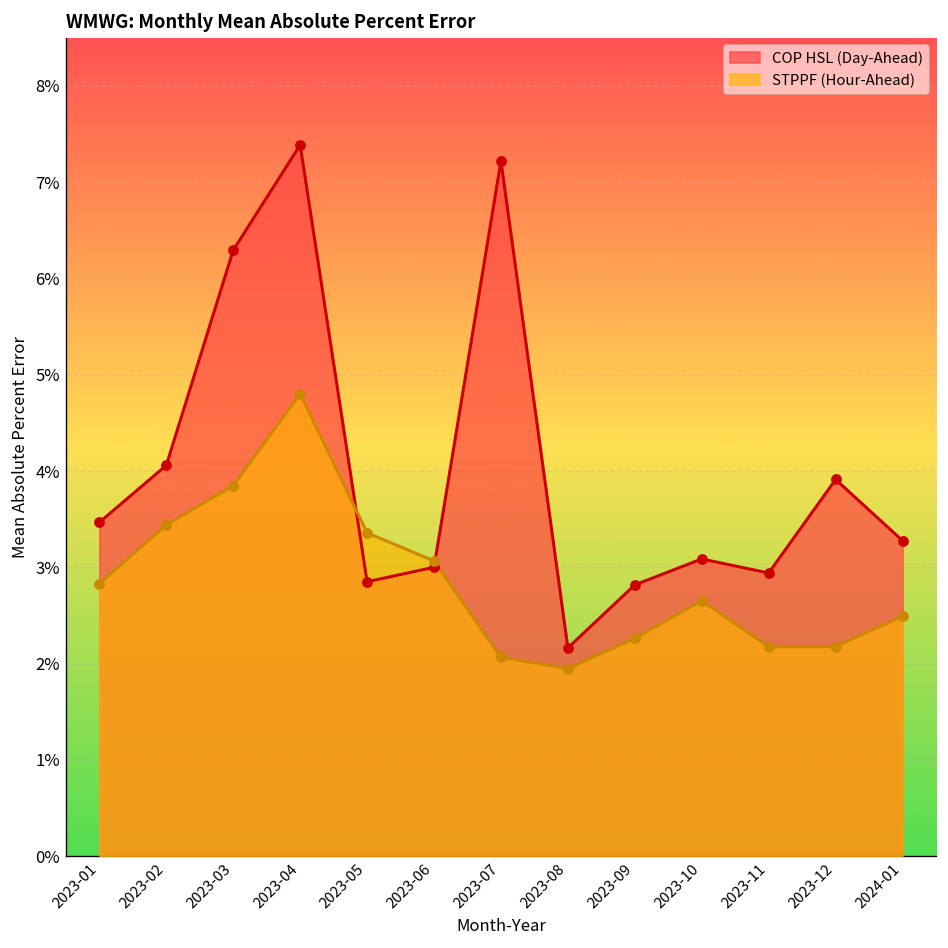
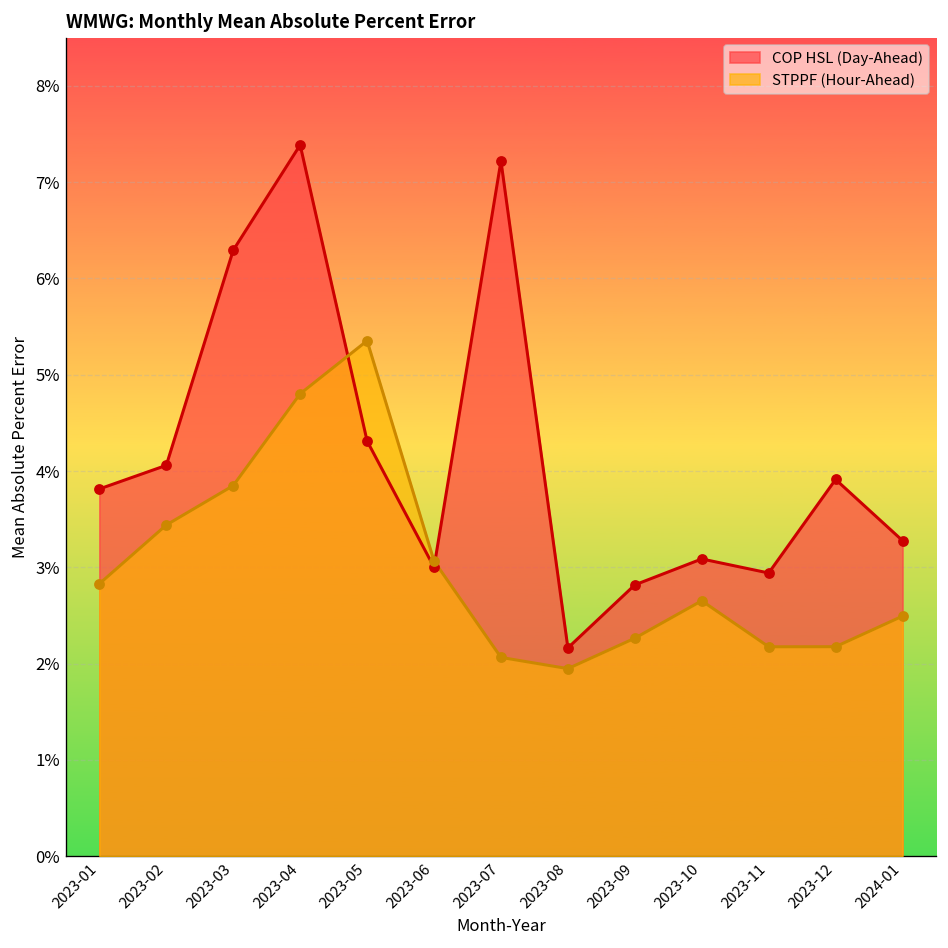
COP HSL (Day-Ahead), 2023-01: 3.5% -> 3.8%
COP HSL (Day-Ahead), 2023-05: 2.9% -> 4.3%
STPPF (Hour-Ahead), 2023-05: 3.4% -> 5.4%
